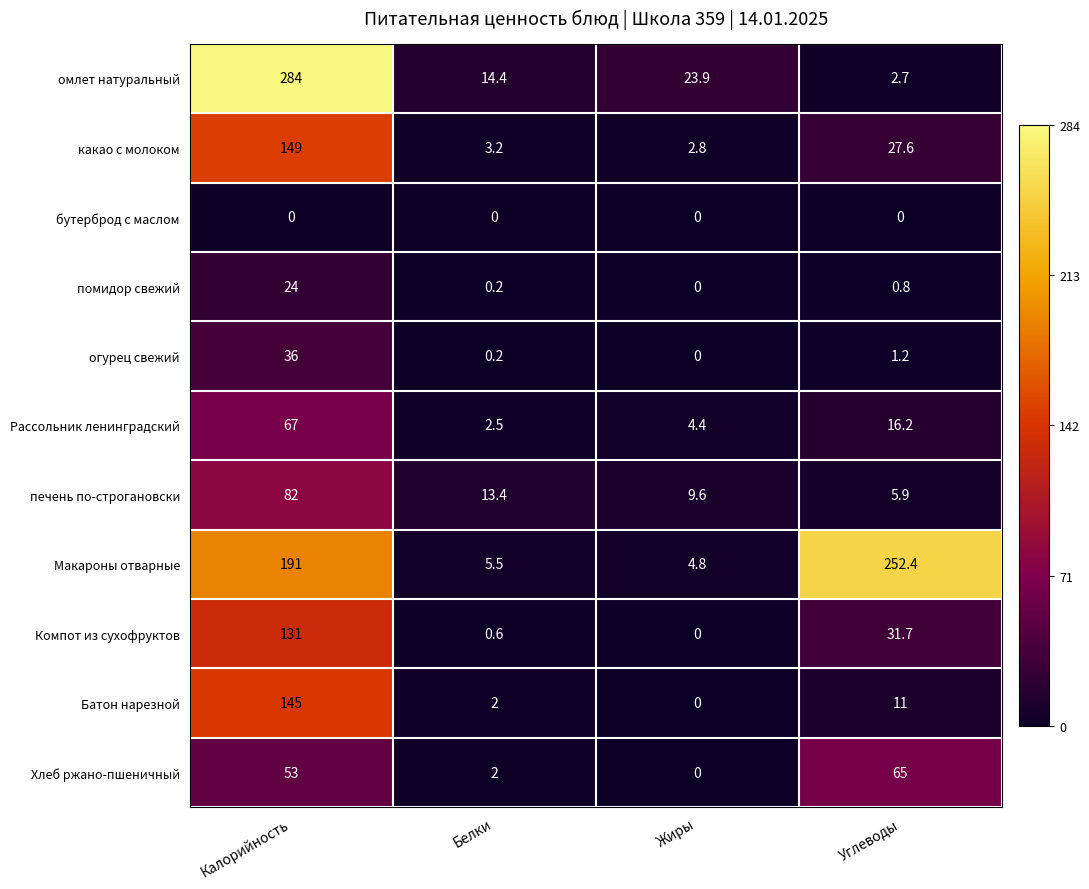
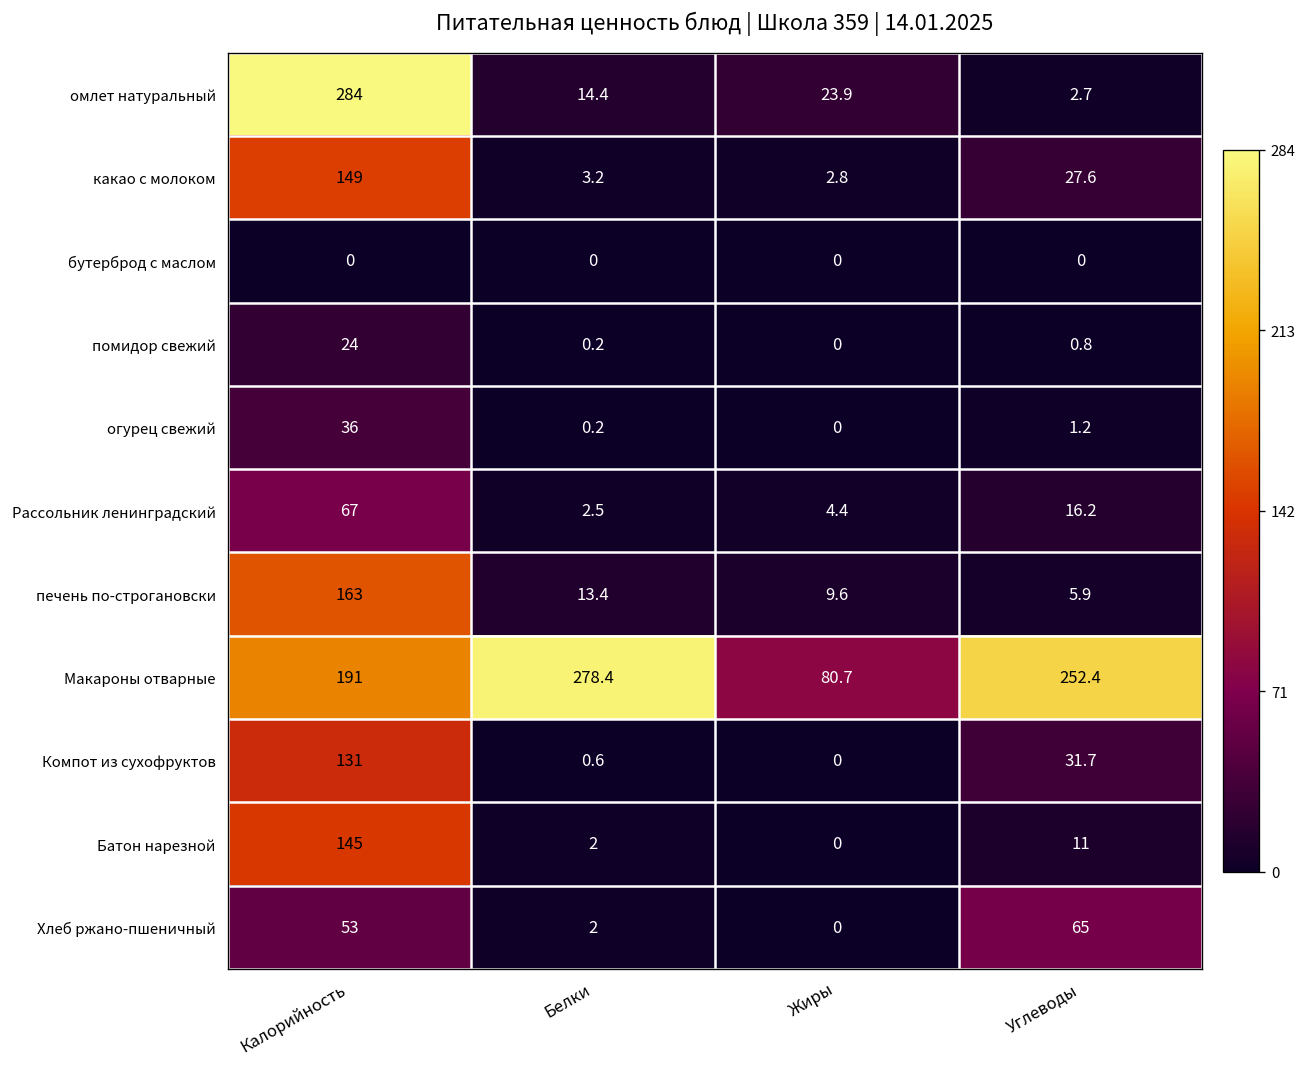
печень по-строгановски, Калорийность: 82 -> 163
Макароны отварные, Белки: 5.5 -> 278.4
Макароны отварные, Жиры: 4.8 -> 80.7
